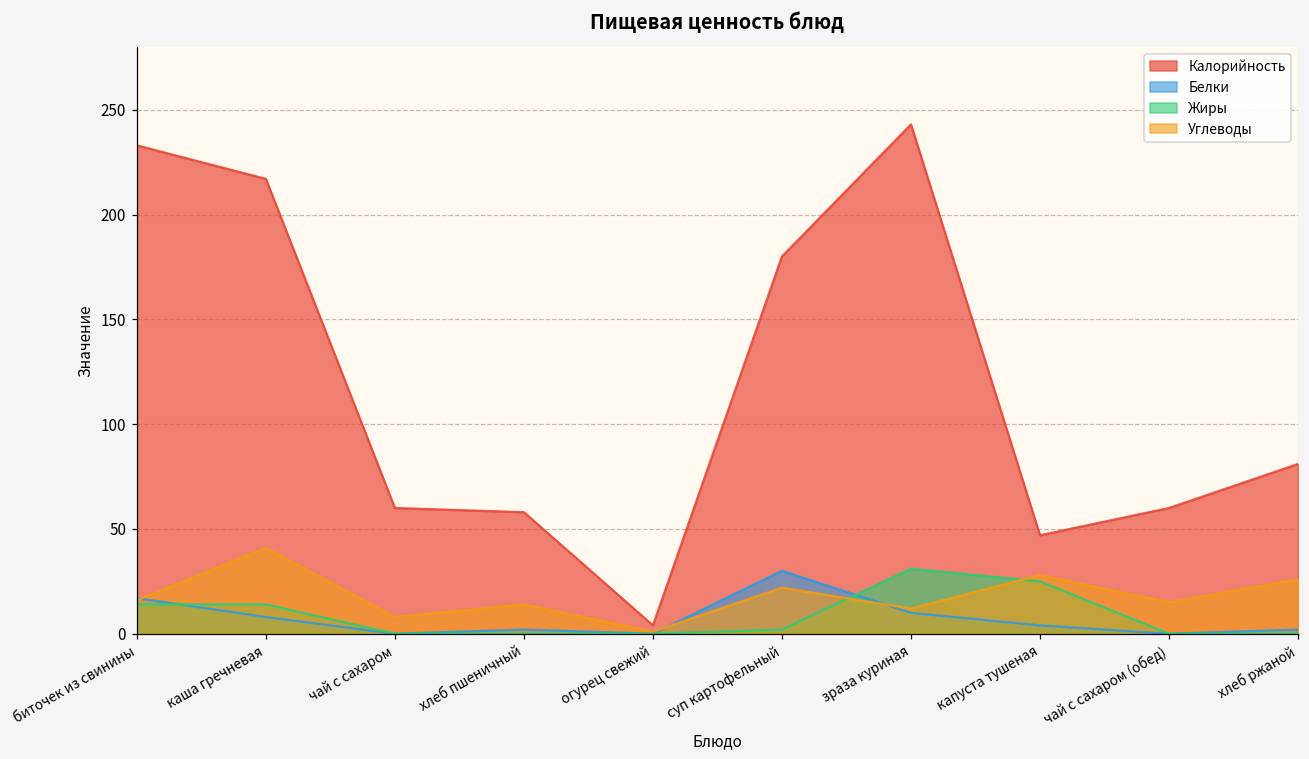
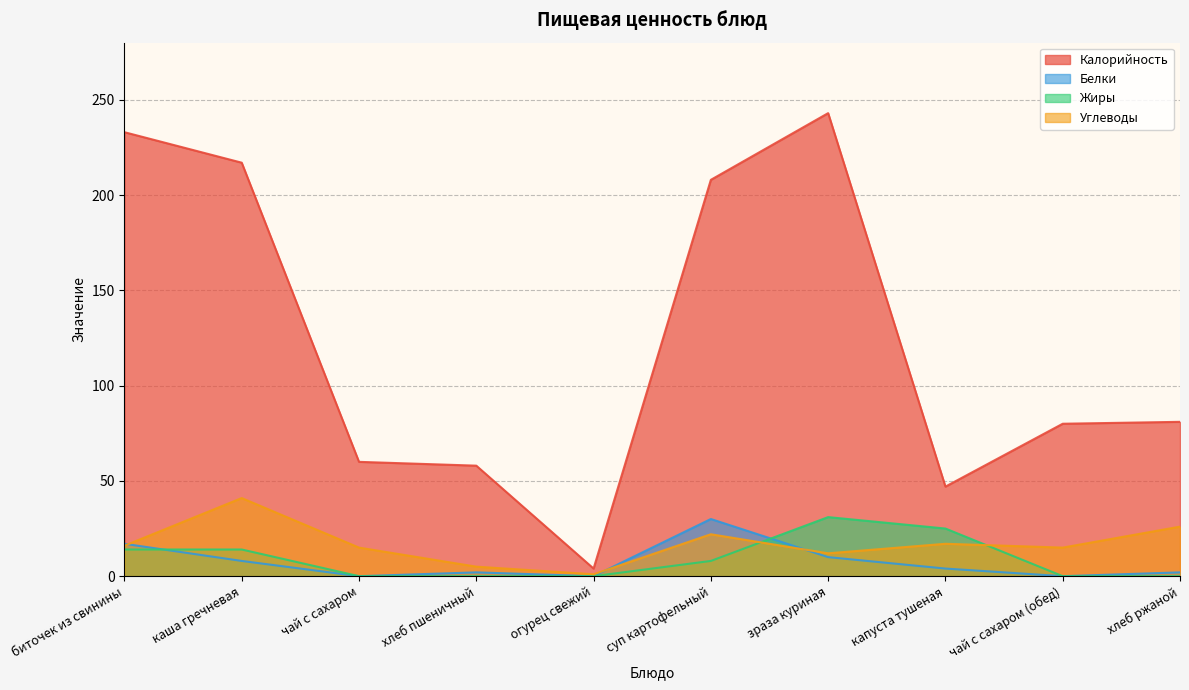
Углеводы, чай с сахаром: 8 -> 15
Углеводы, хлеб пшеничный: 14 -> 5
Калорийность, суп картофельный: 180 -> 208
Жиры, суп картофельный: 2 -> 8
Углеводы, капуста тушеная: 28 -> 17
Калорийность, чай с сахаром (обед): 60 -> 80
